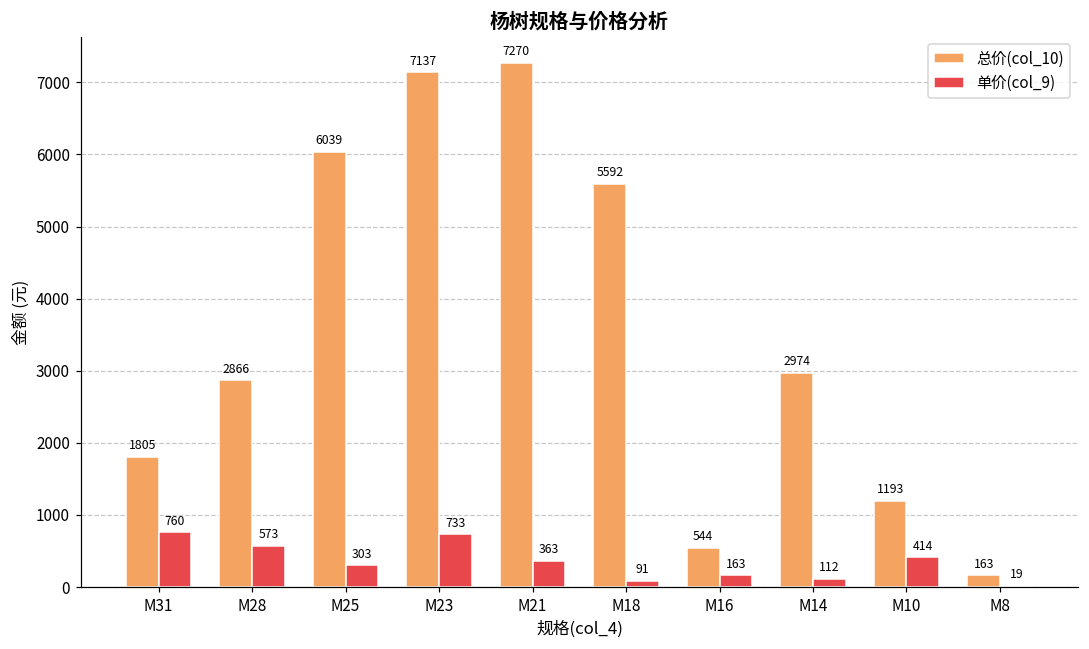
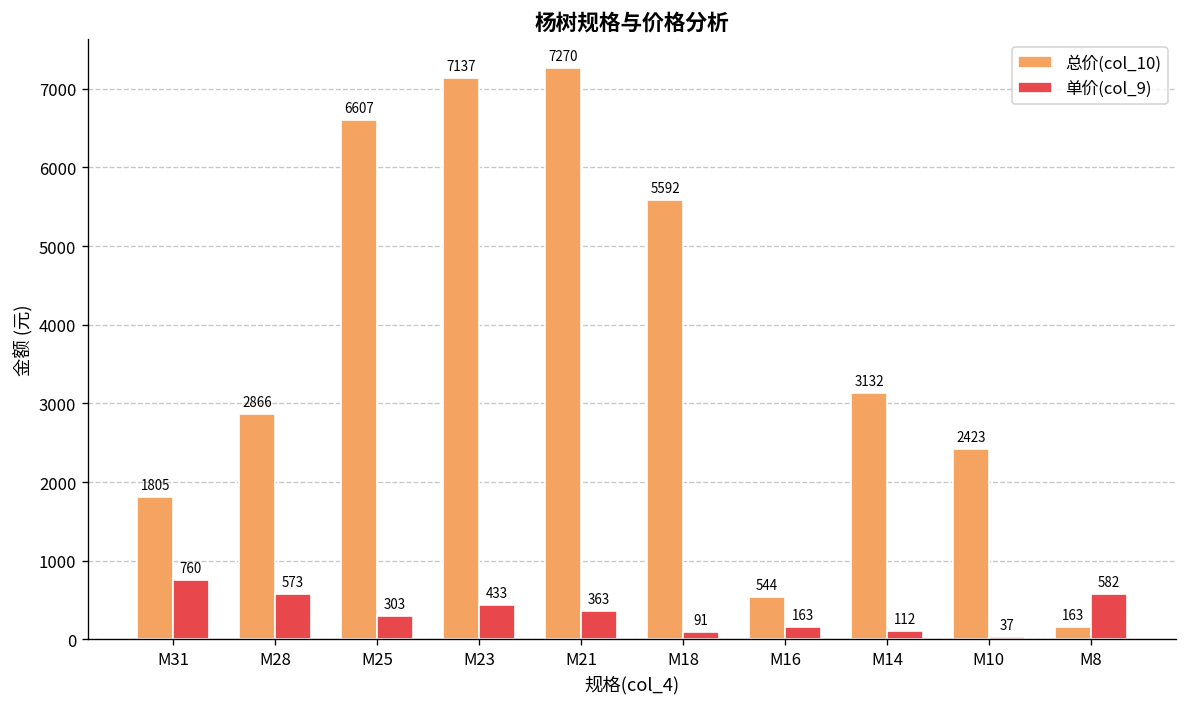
总价(col_10), M25: 6039 -> 6607
单价(col_9), M23: 733 -> 433
总价(col_10), M14: 2974 -> 3132
总价(col_10), M10: 1193 -> 2423
单价(col_9), M10: 414 -> 37
单价(col_9), M8: 19 -> 582
